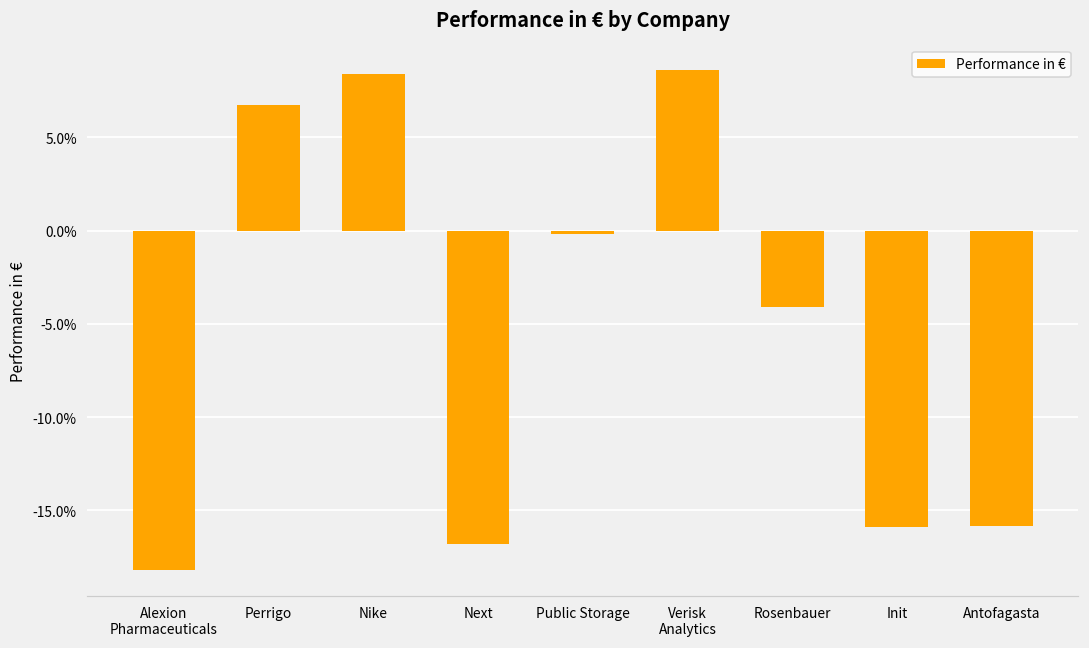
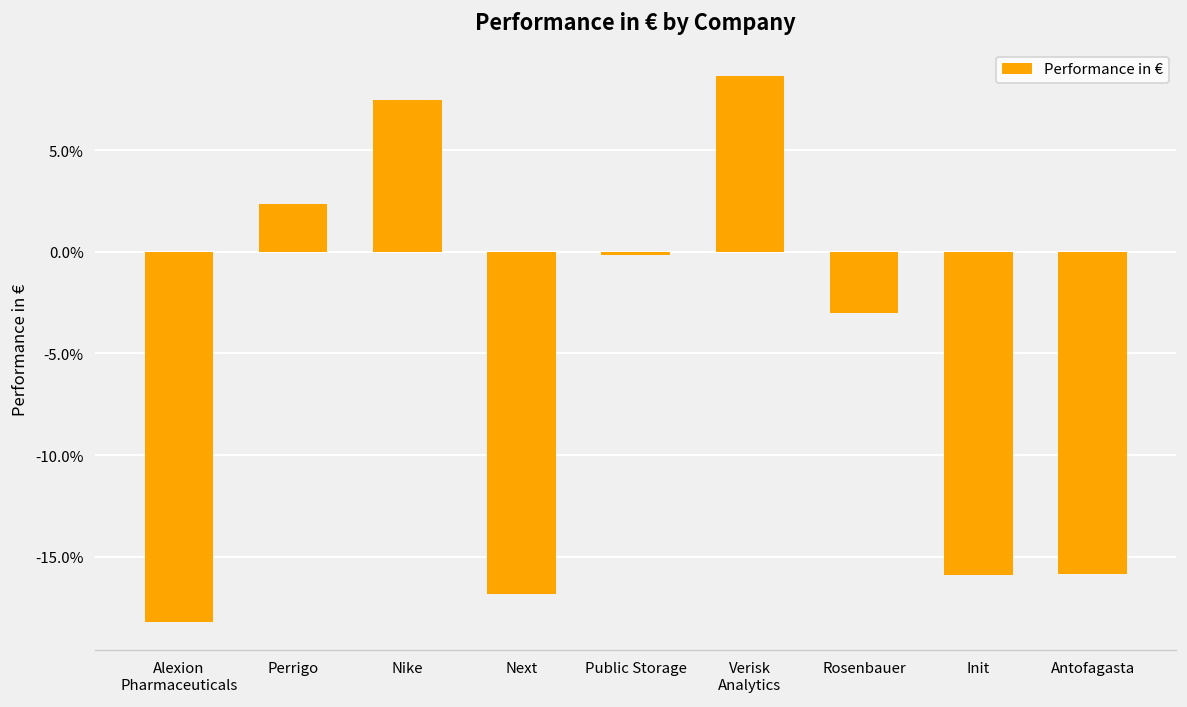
Perrigo: 6.7% -> 2.4%
Nike: 8.4% -> 7.4%
Rosenbauer: -4.1% -> -3.0%
